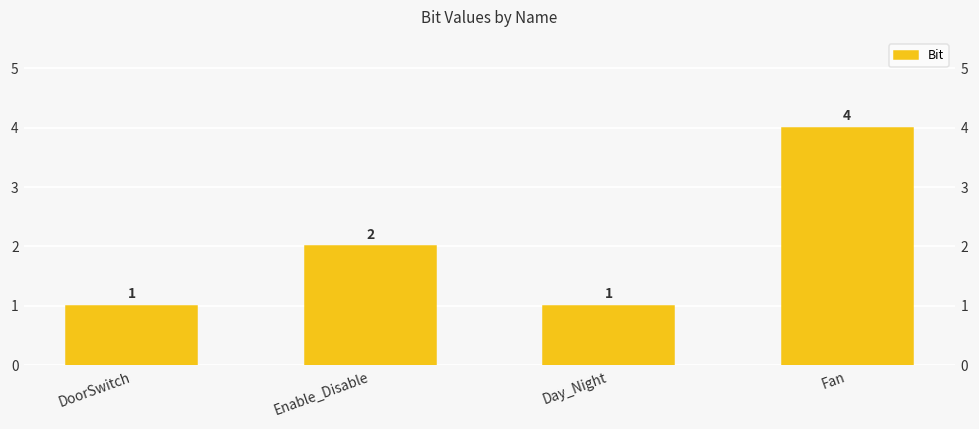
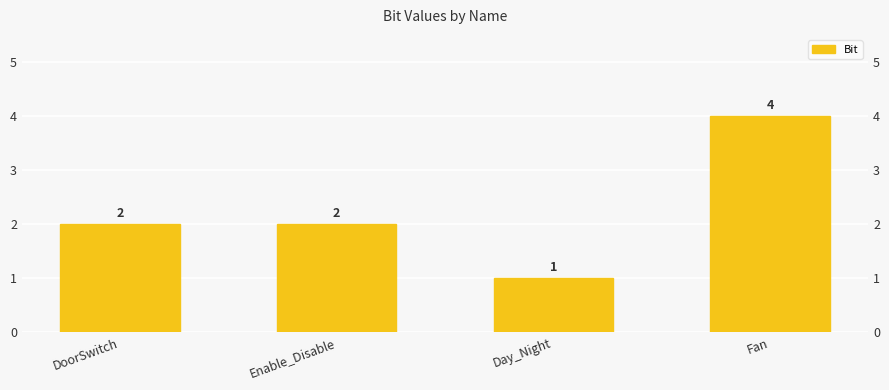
DoorSwitch: 1 -> 2
